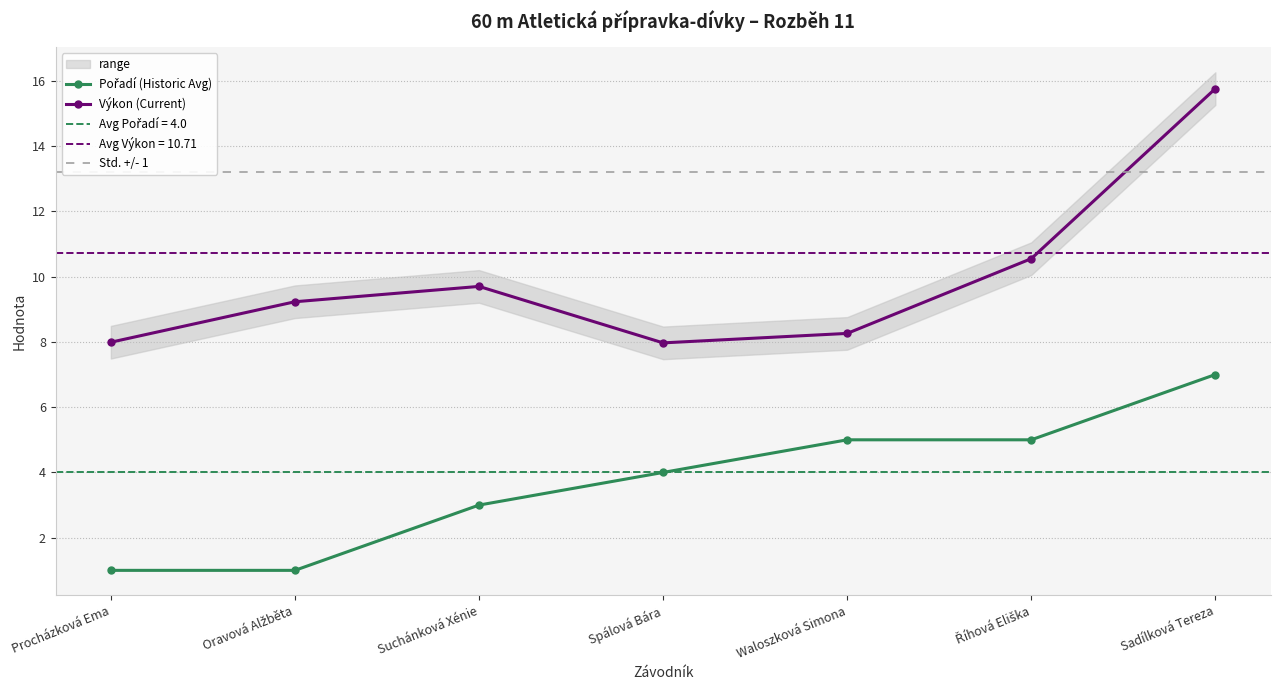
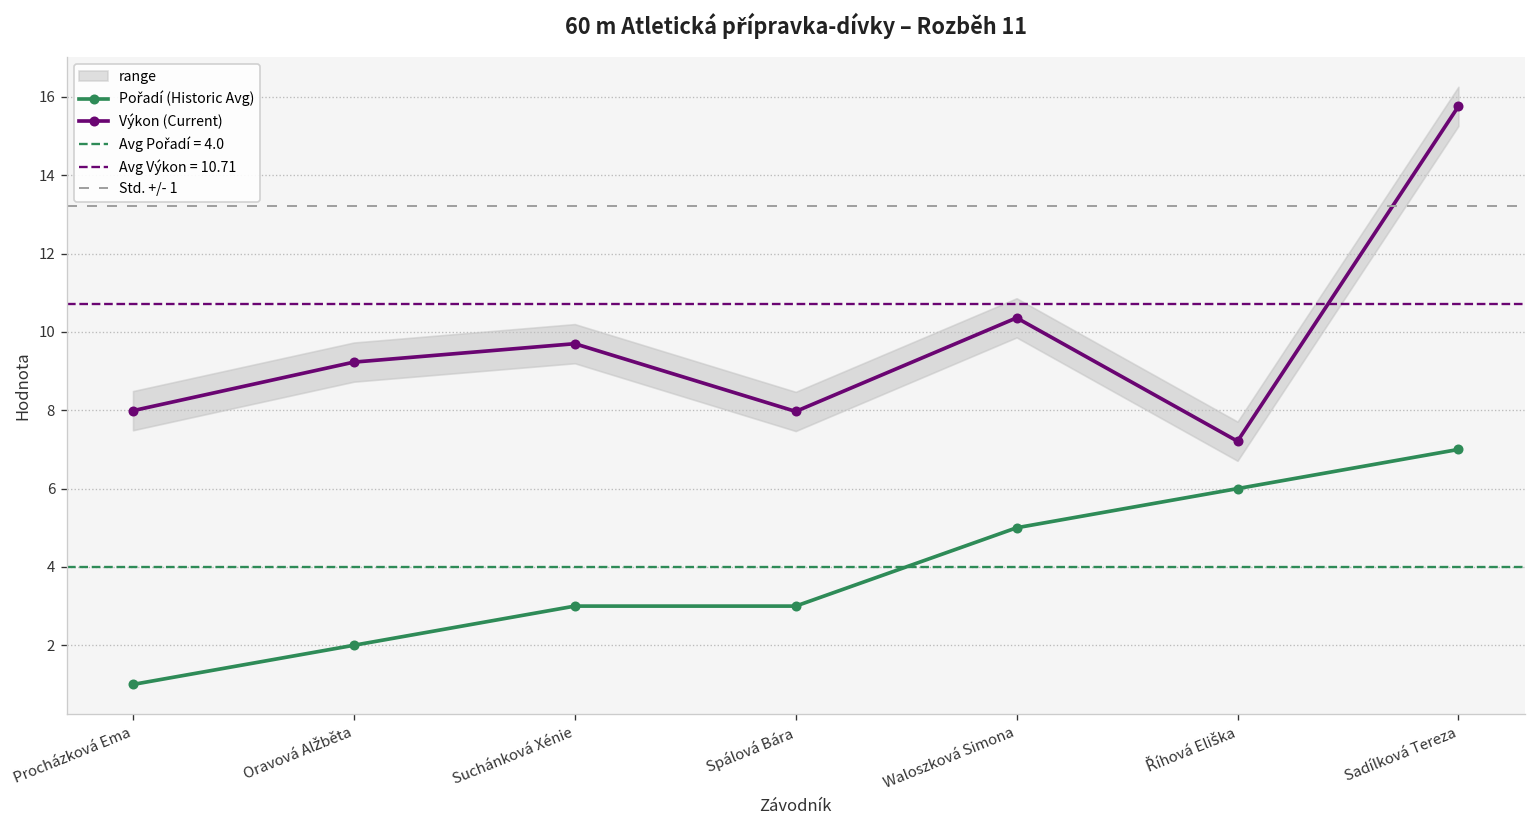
Pořadí (Historic Avg), Oravová Alžběta: 1 -> 2
Pořadí (Historic Avg), Spálová Bára: 4 -> 3
Výkon (Current), Waloszková Simona: 8.3 -> 10.4
Pořadí (Historic Avg), Říhová Eliška: 5 -> 6
Výkon (Current), Říhová Eliška: 10.6 -> 7.2
